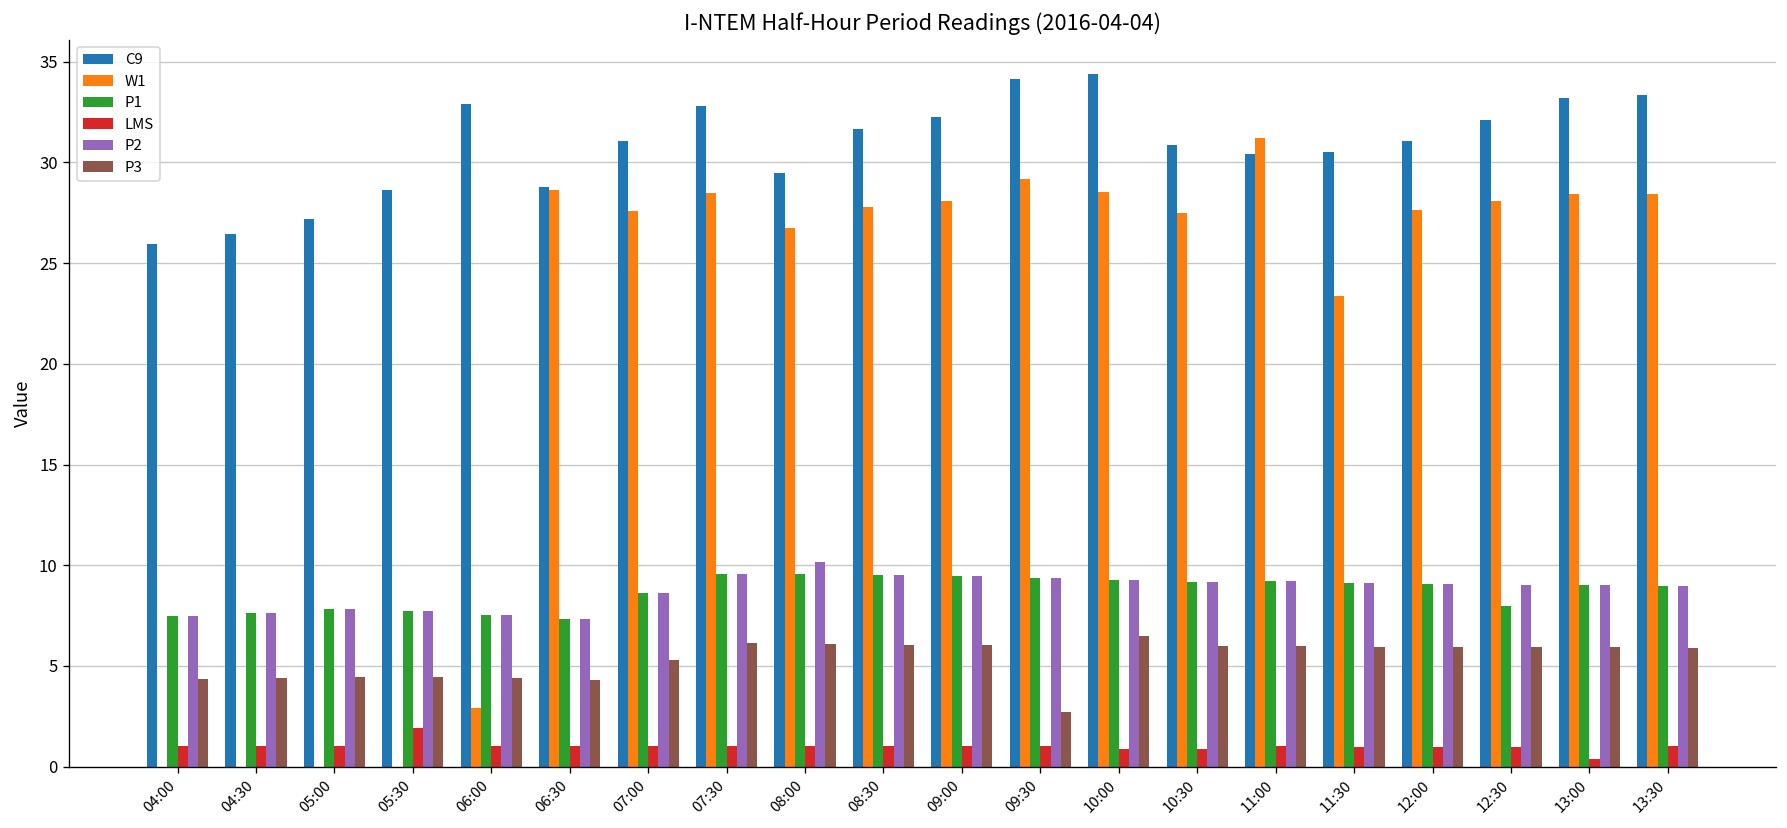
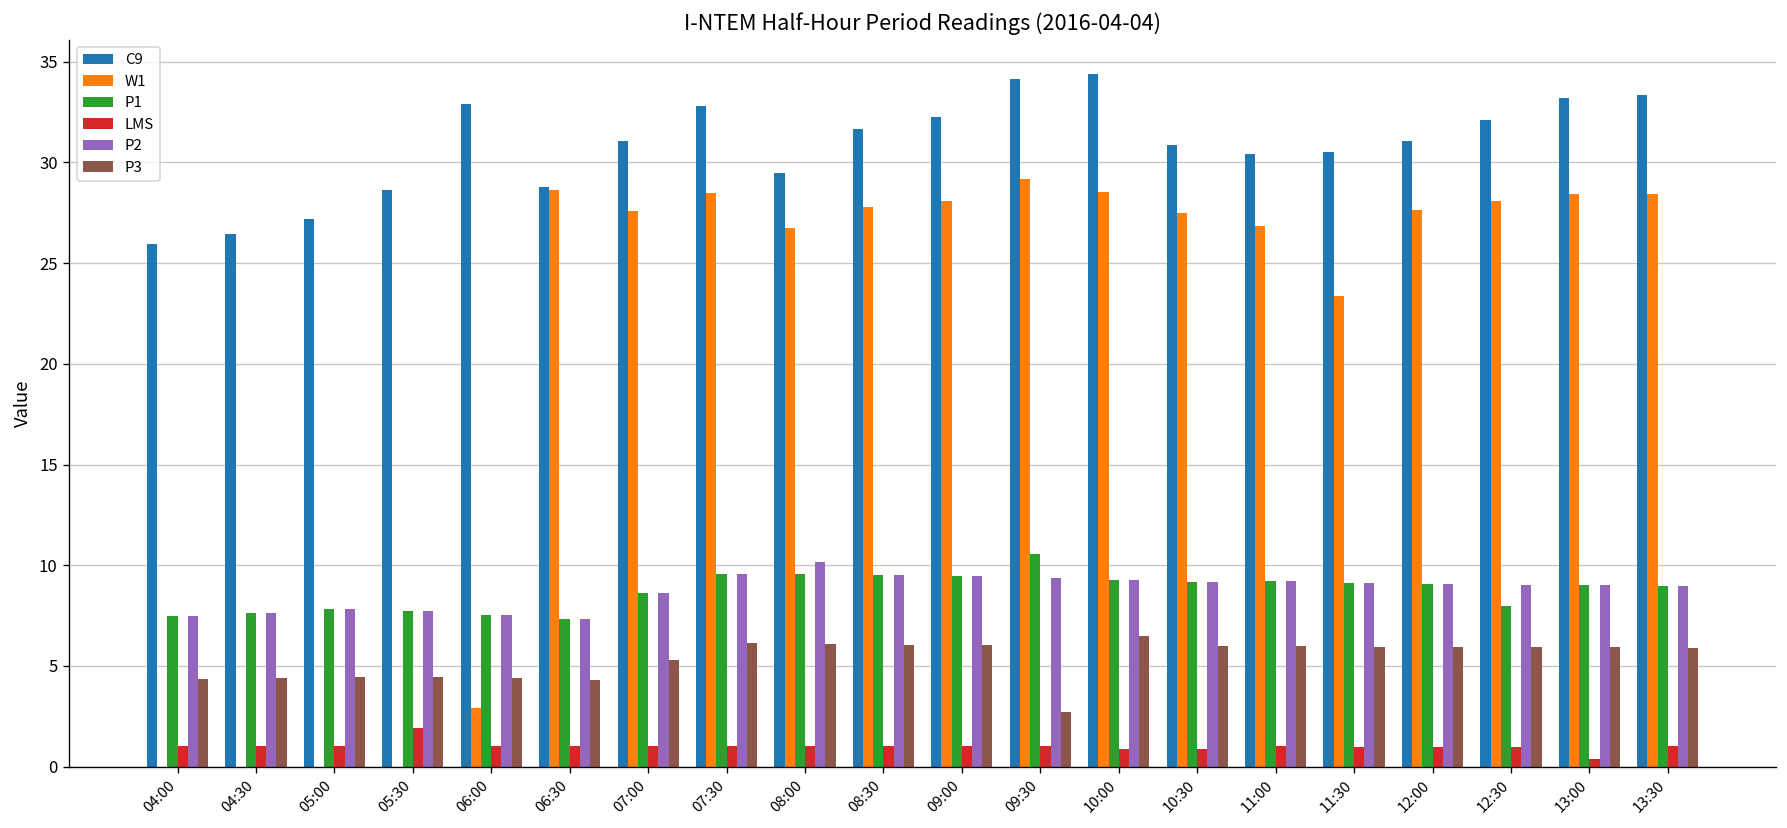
P1, 09:30: 9.4 -> 10.5
W1, 11:00: 31.2 -> 26.8
